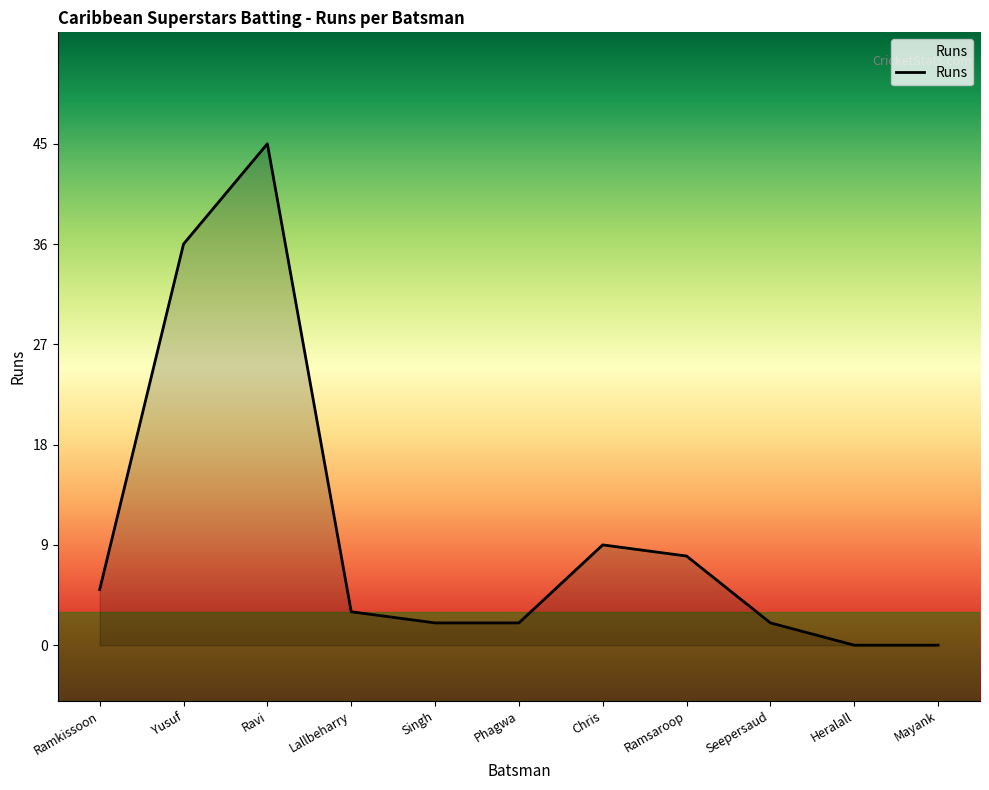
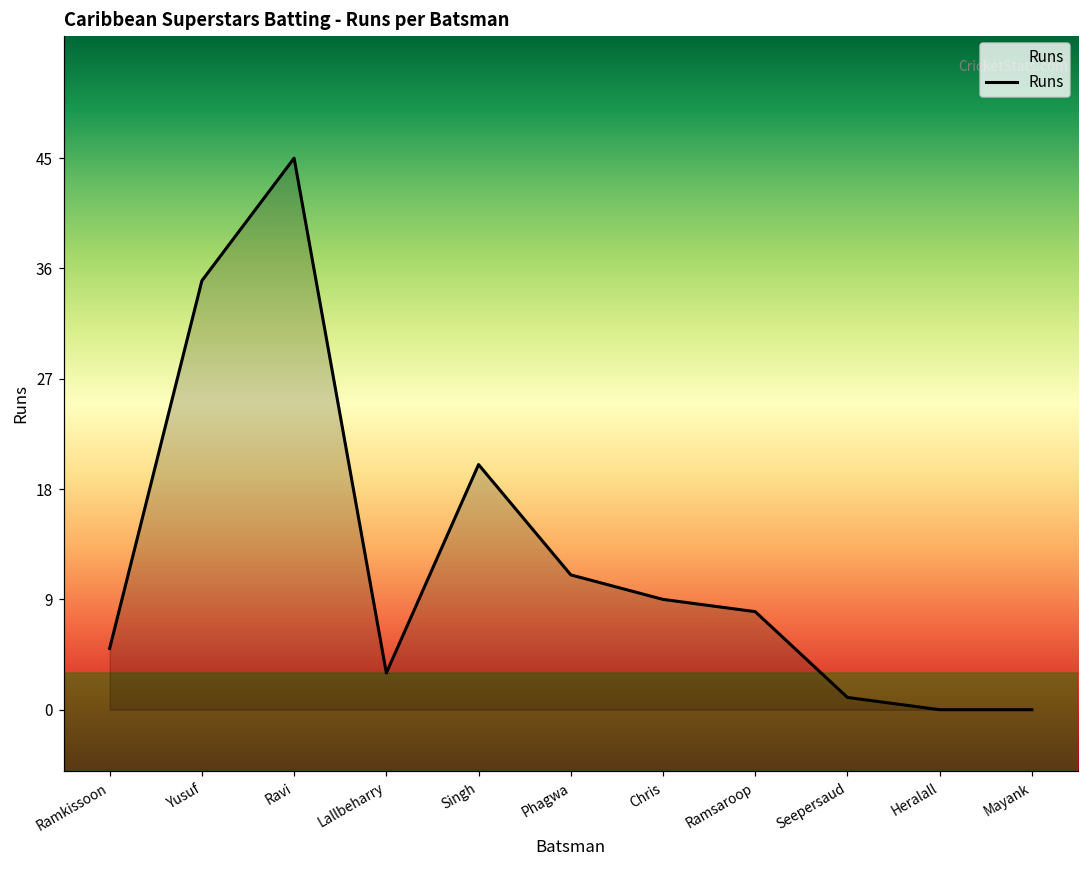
Yusuf: 36 -> 35
Singh: 2 -> 20
Phagwa: 2 -> 11
Seepersaud: 2 -> 1
